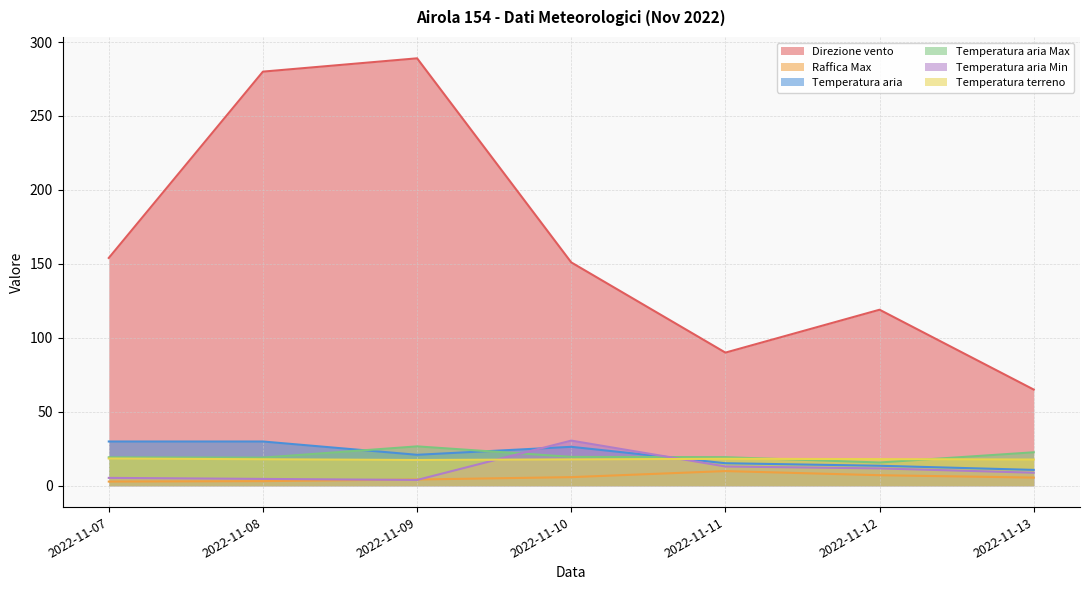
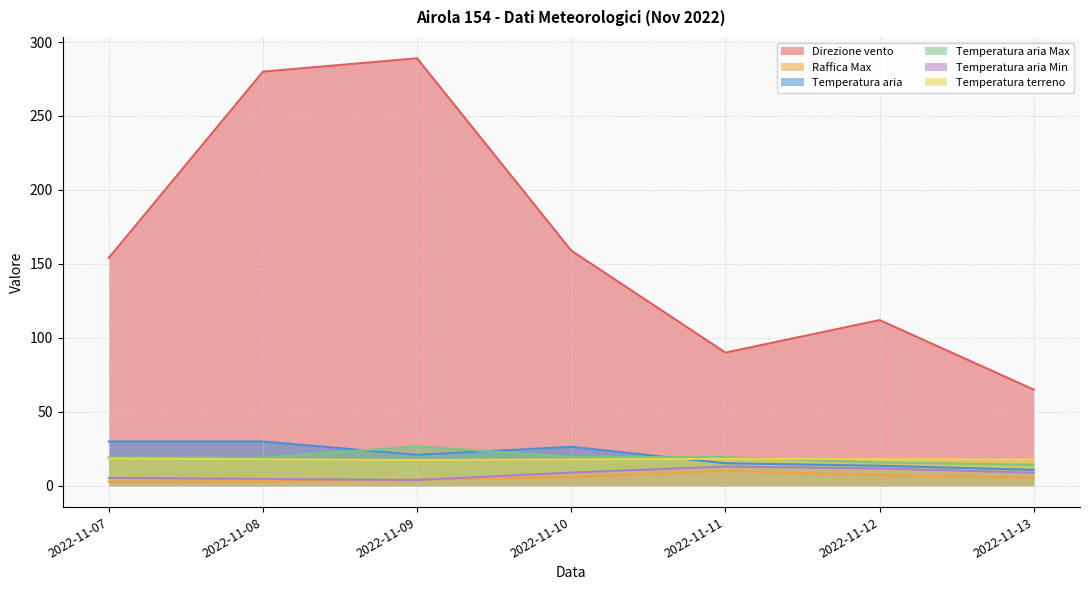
Direzione vento, 2022-11-10: 151 -> 159
Temperatura aria Min, 2022-11-10: 31 -> 9
Direzione vento, 2022-11-12: 119 -> 112
Temperatura aria Max, 2022-11-13: 23 -> 14
